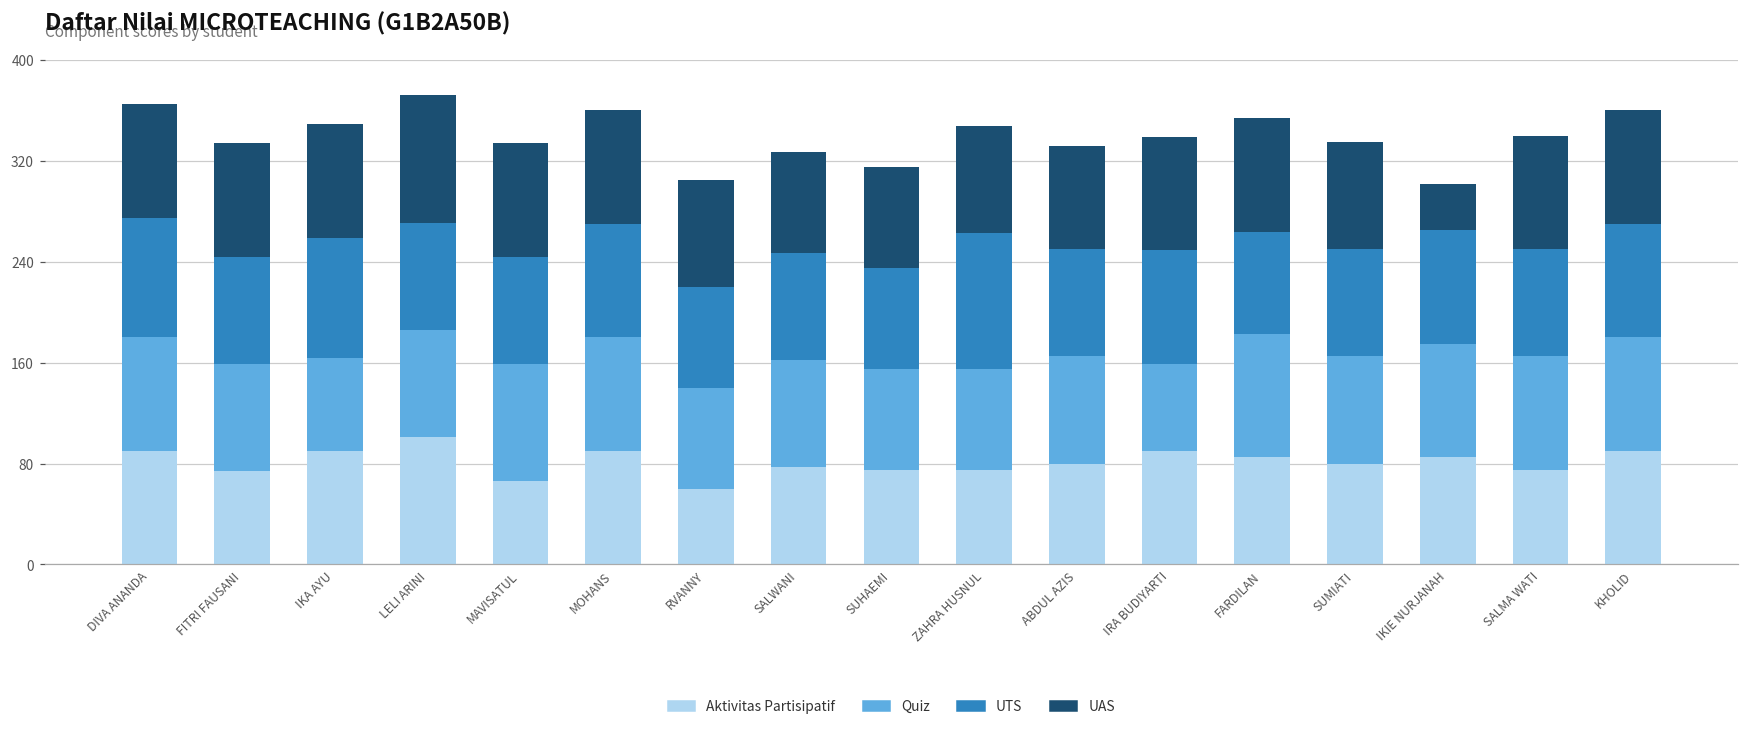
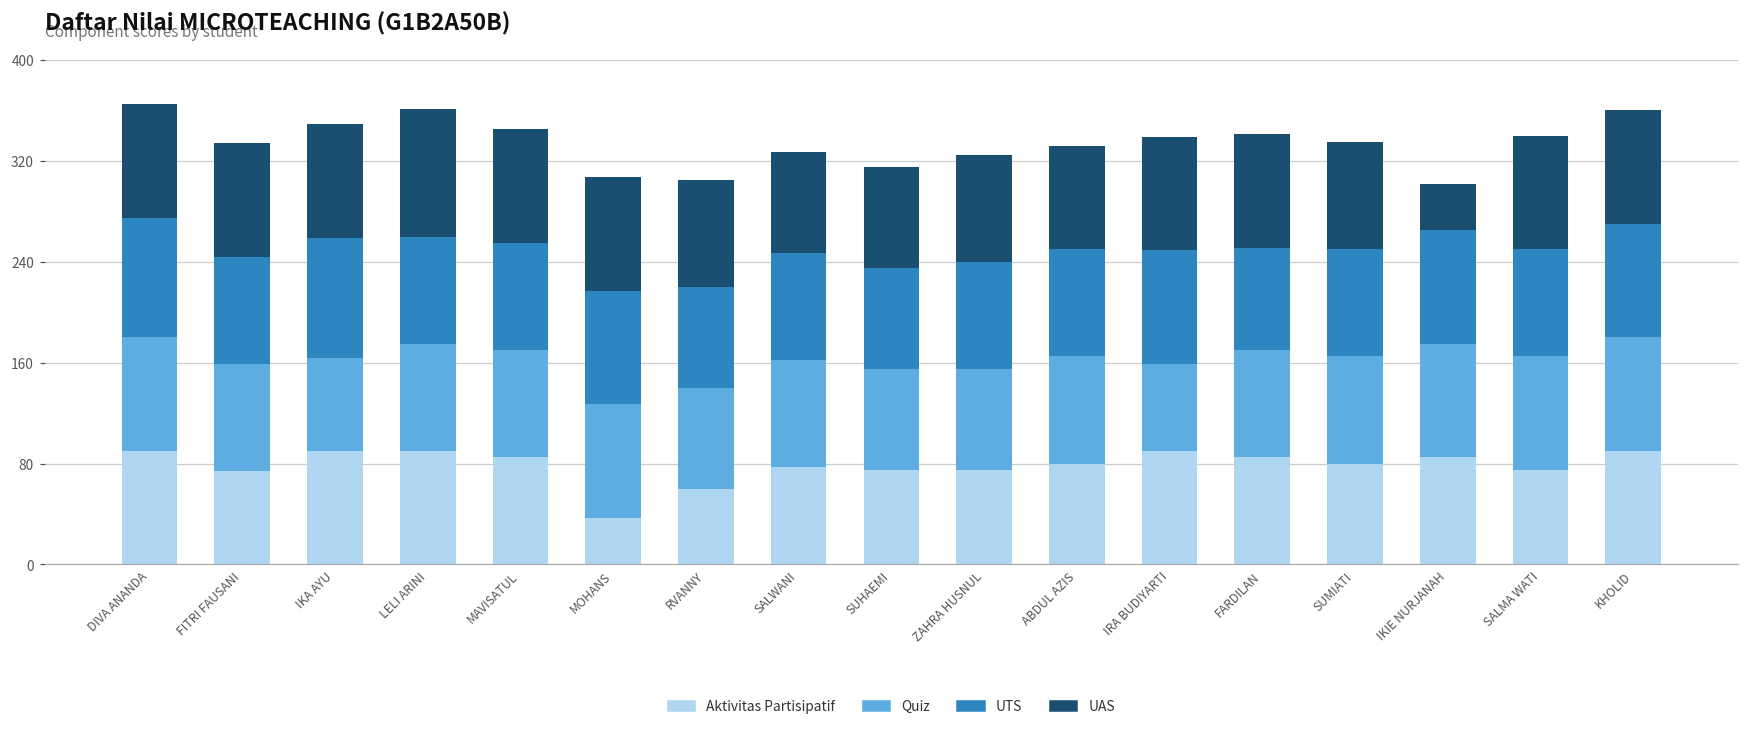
Aktivitas Partisipatif, LELI ARINI: 101 -> 90
Aktivitas Partisipatif, MAVISATUL: 66 -> 85
Quiz, MAVISATUL: 93 -> 85
Aktivitas Partisipatif, MOHANS: 90 -> 37
UTS, ZAHRA HUSNUL: 108 -> 85
Quiz, FARDILAN: 98 -> 85
